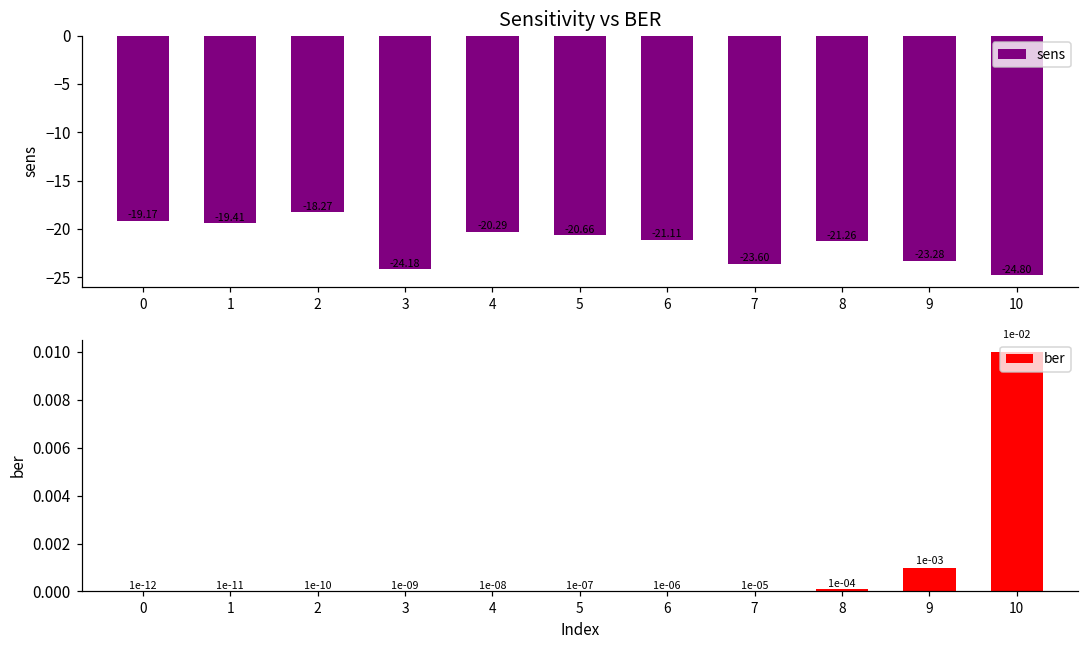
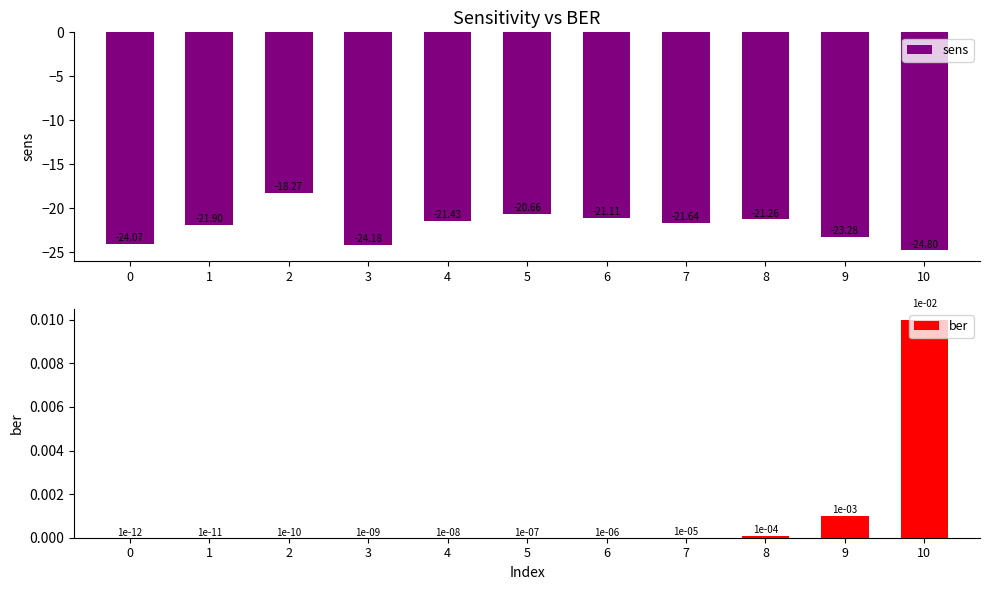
Sensitivity vs BER, 0: -19.17 -> -24.07
Sensitivity vs BER, 1: -19.41 -> -21.90
Sensitivity vs BER, 4: -20.29 -> -21.43
Sensitivity vs BER, 7: -23.60 -> -21.64
